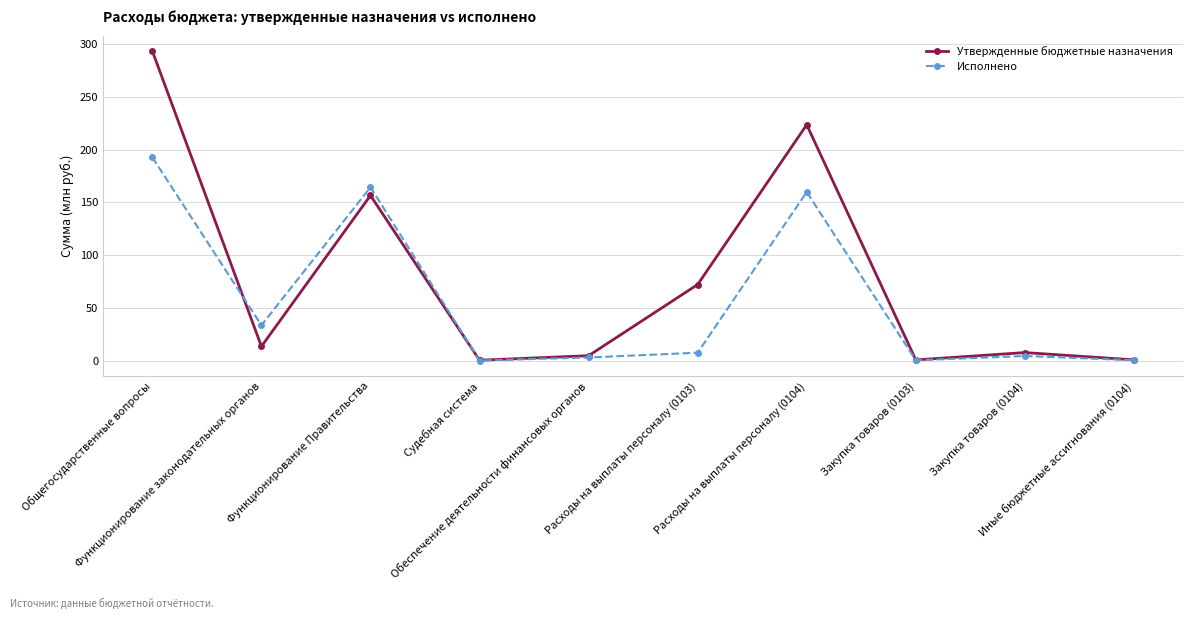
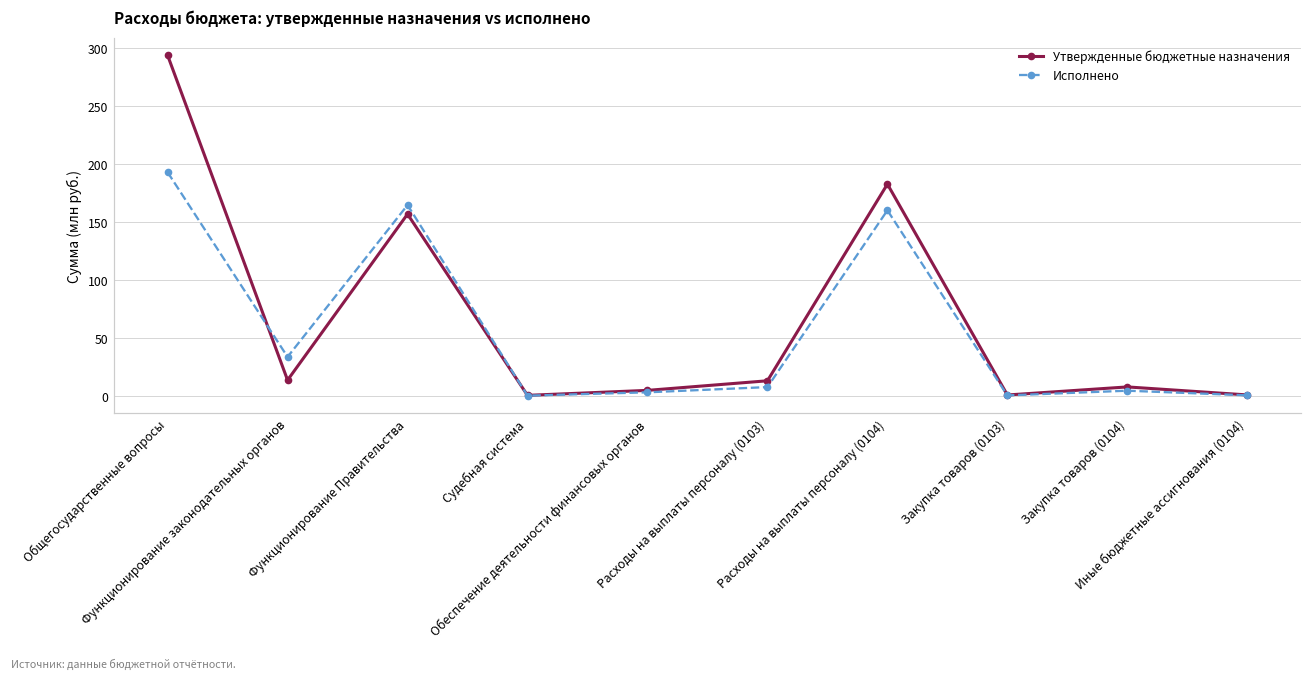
Утвержденные бюджетные назначения, Расходы на выплаты персоналу (0103): 72 -> 13
Утвержденные бюджетные назначения, Расходы на выплаты персоналу (0104): 224 -> 182
